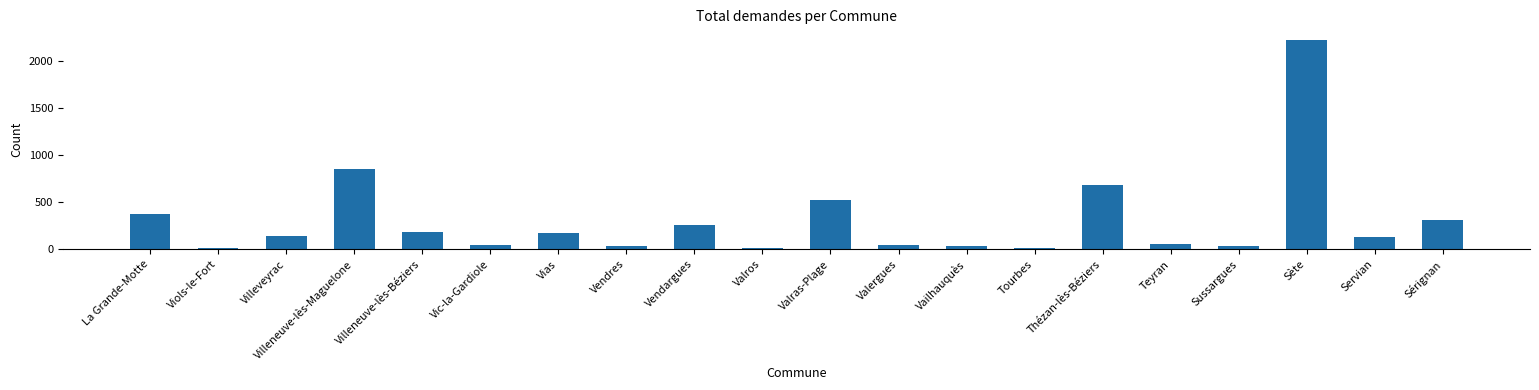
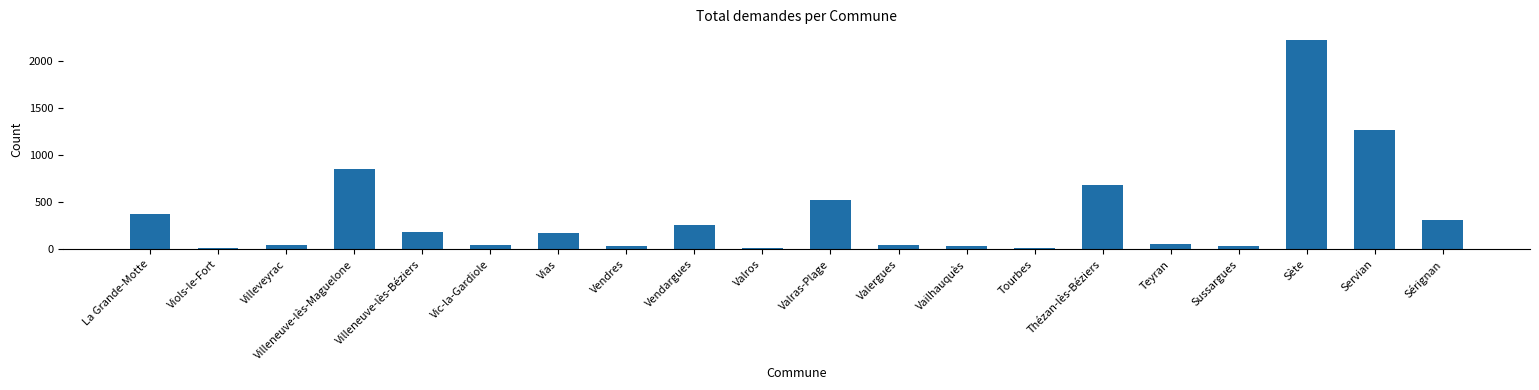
Villeveyrac: 100 -> 0
Servian: 100 -> 1300
